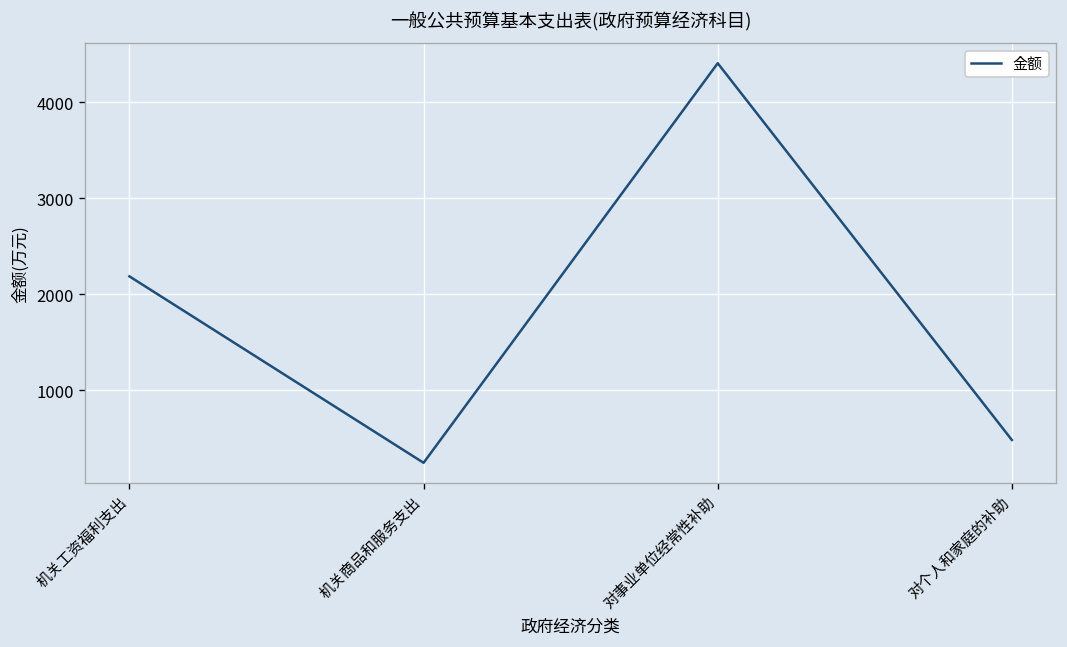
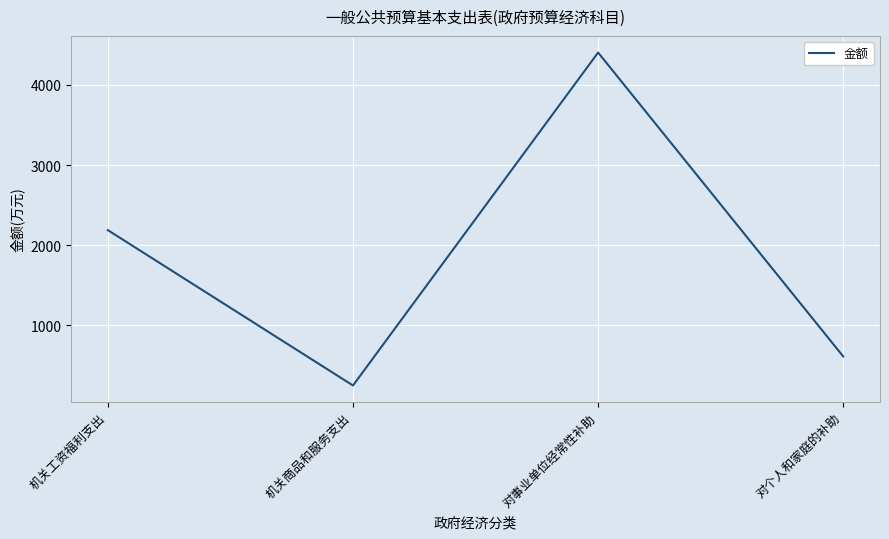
对个人和家庭的补助: 500 -> 600
